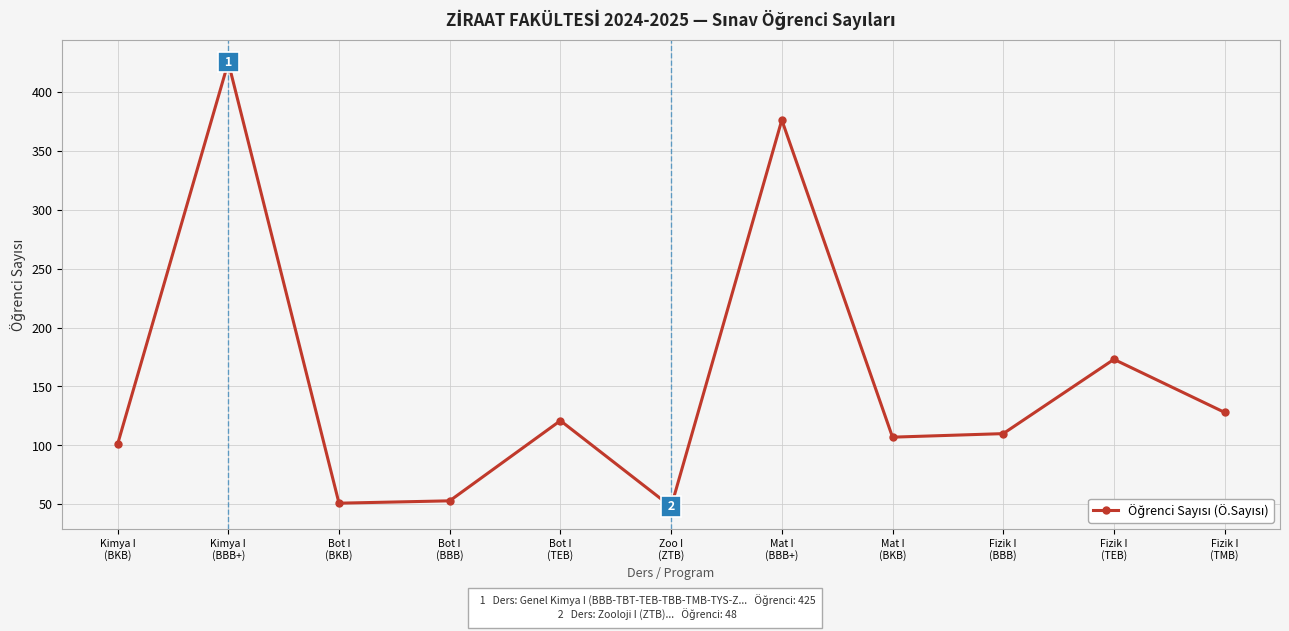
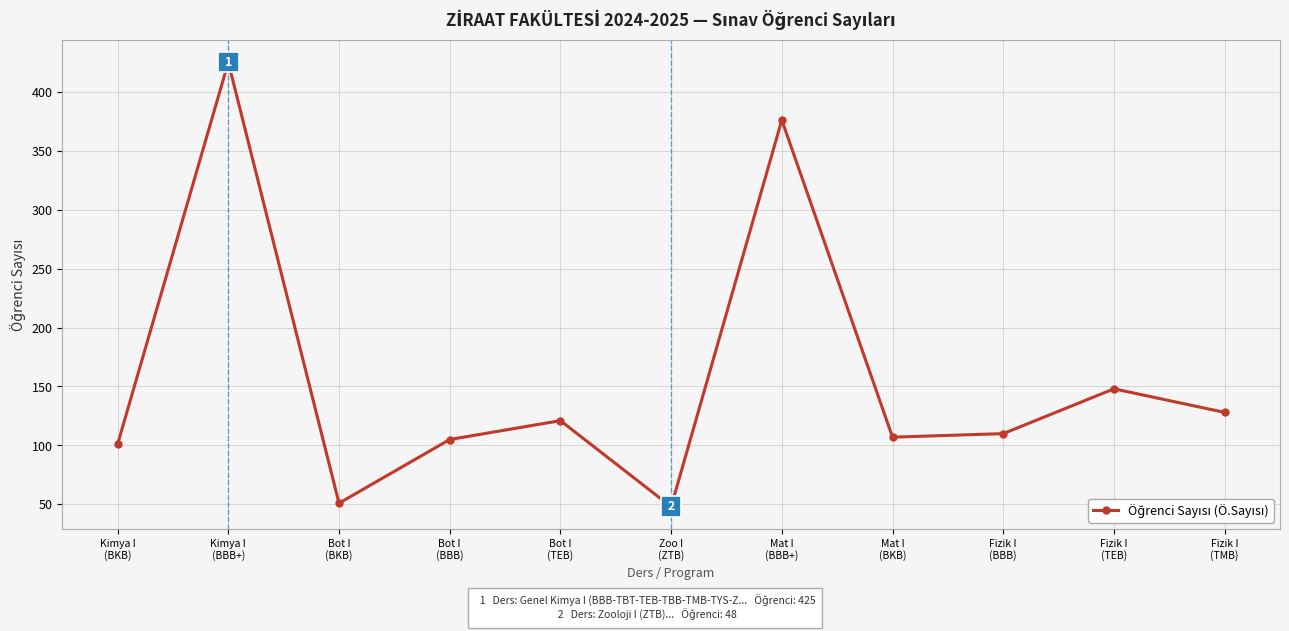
Bot I (BBB): 53 -> 105
Fizik I (TEB): 173 -> 148
